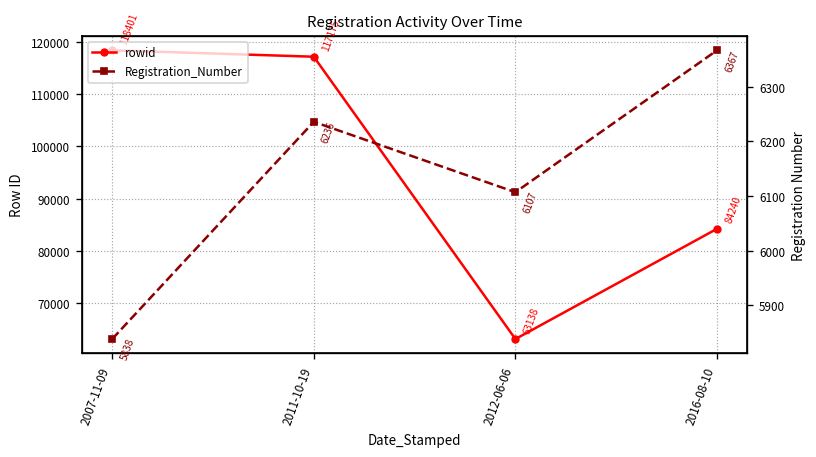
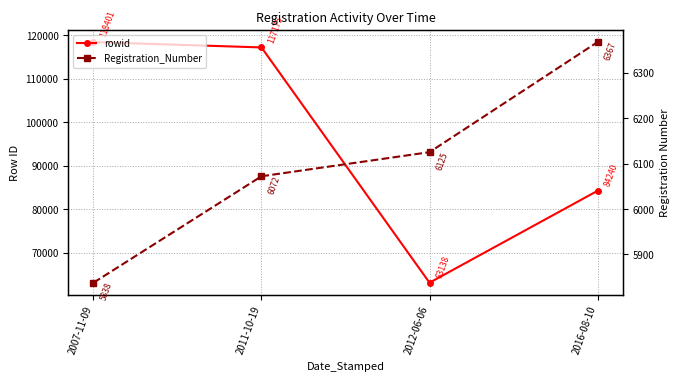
Registration_Number, 2011-10-19: 6236 -> 6072
Registration_Number, 2012-06-06: 6107 -> 6125
